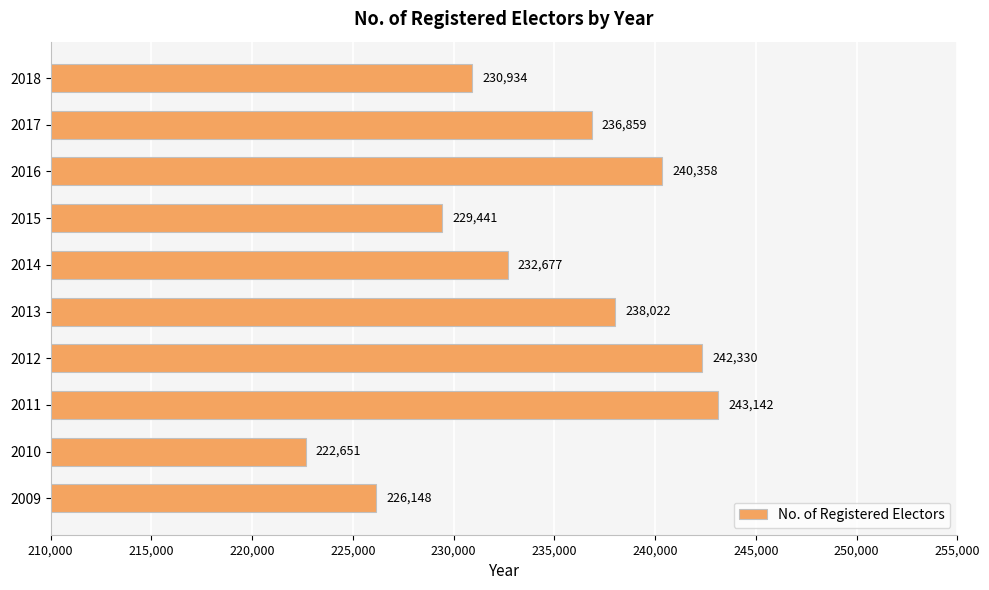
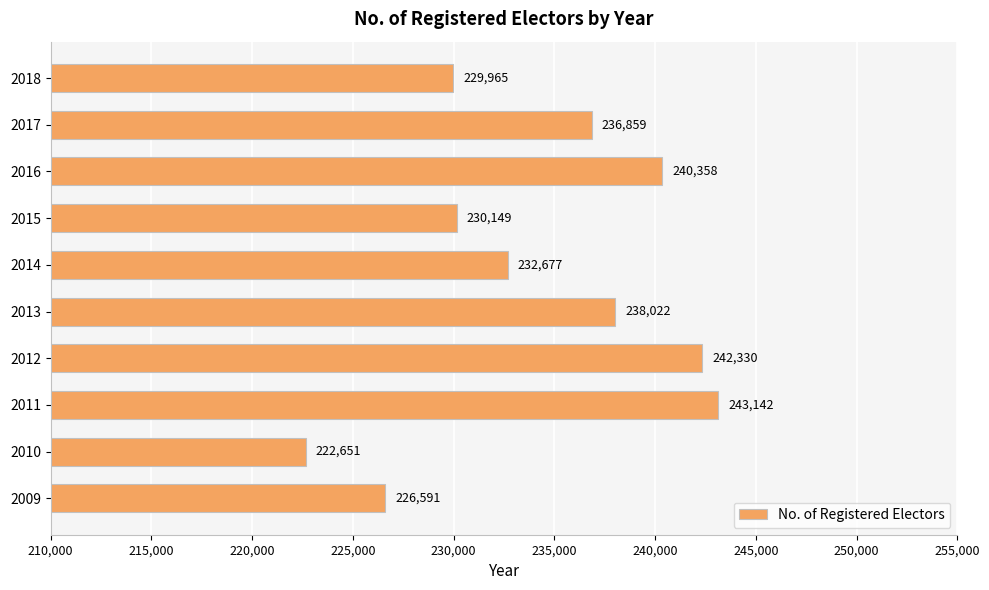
2018: 230,934 -> 229,965
2015: 229,441 -> 230,149
2009: 226,148 -> 226,591
